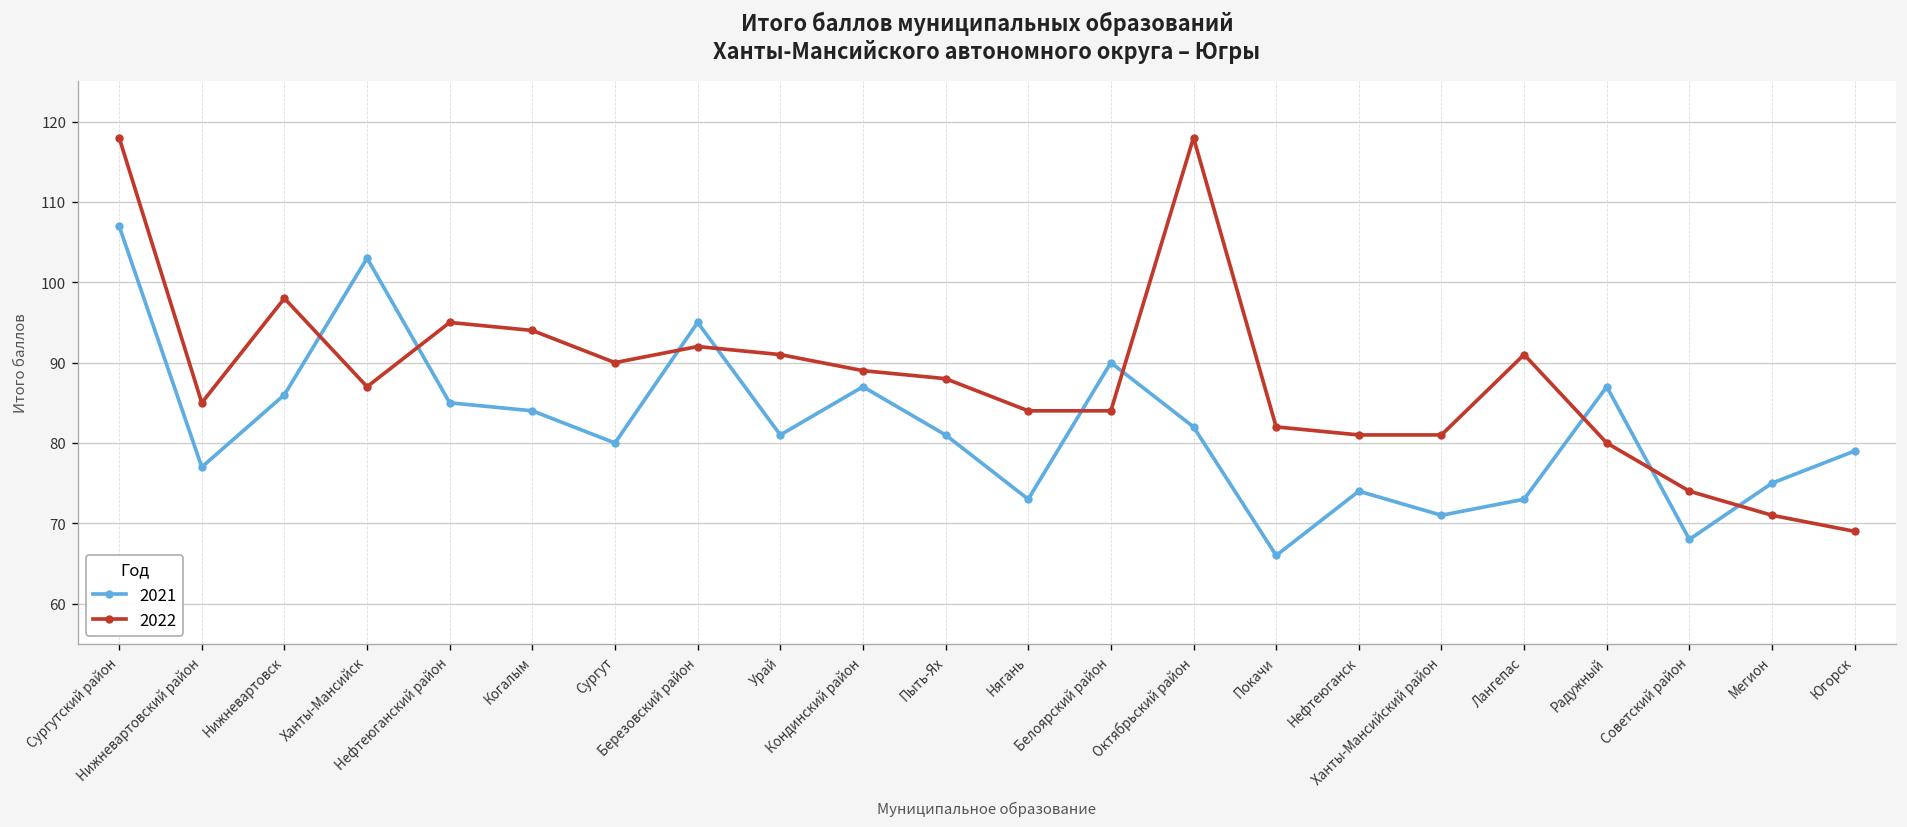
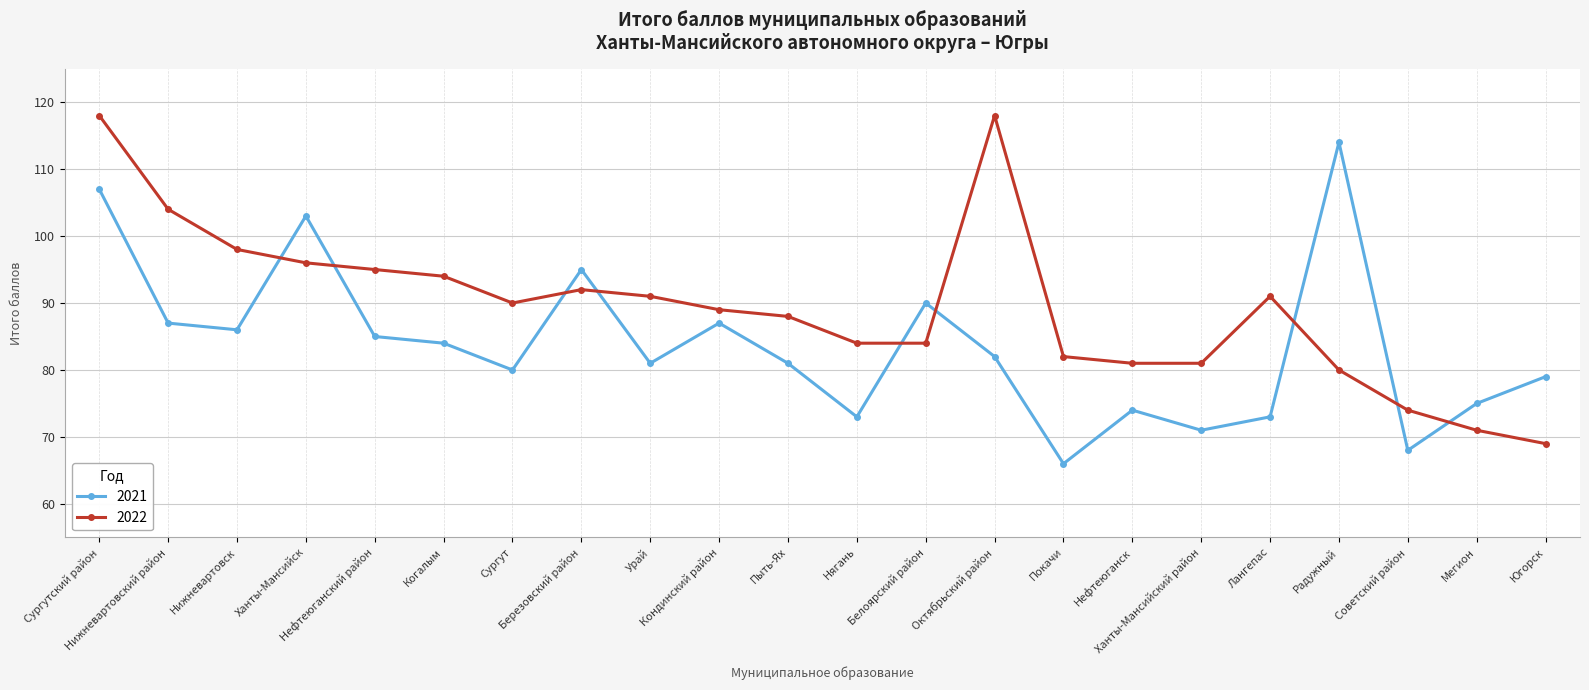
2021, Нижневартовский район: 77 -> 87
2022, Нижневартовский район: 85 -> 104
2022, Ханты-Мансийск: 87 -> 96
2021, Радужный: 87 -> 114
